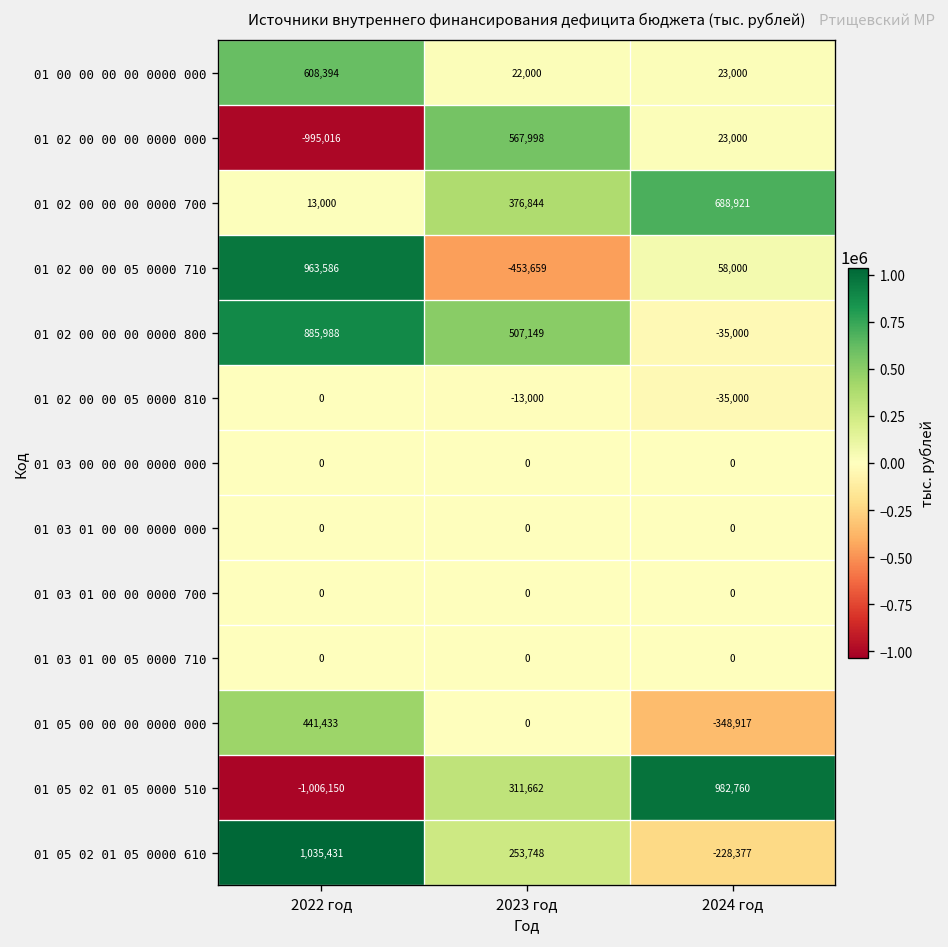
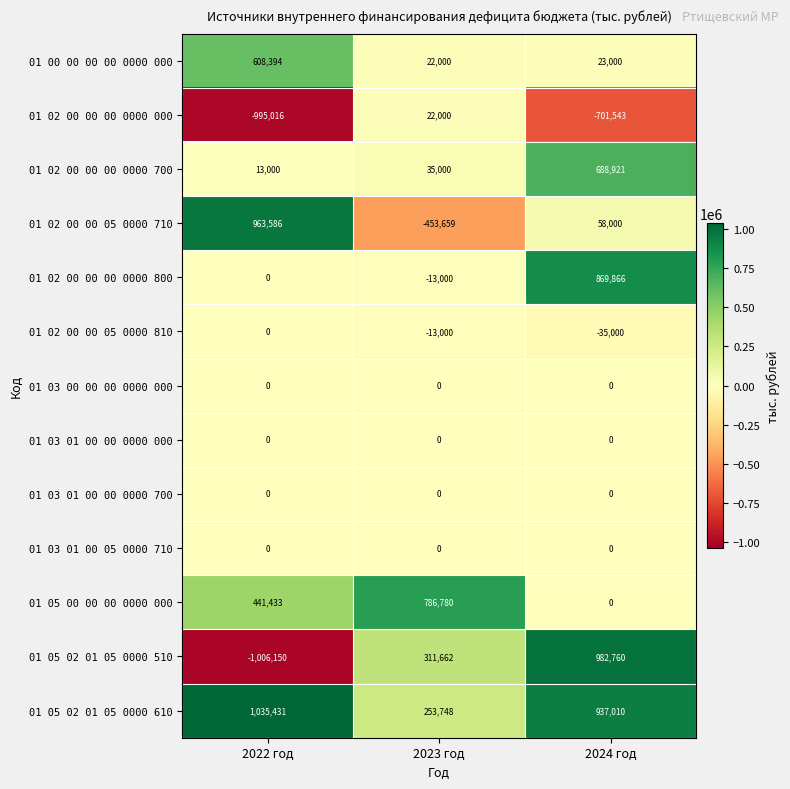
01 02 00 00 00 0000 000, 2023 год: 567,998 -> 22,000
01 02 00 00 00 0000 000, 2024 год: 23,000 -> -701,543
01 02 00 00 00 0000 700, 2023 год: 376,844 -> 35,000
01 02 00 00 00 0000 800, 2022 год: 885,988 -> 0
01 02 00 00 00 0000 800, 2023 год: 507,149 -> -13,000
01 02 00 00 00 0000 800, 2024 год: -35,000 -> 869,866
01 05 00 00 00 0000 000, 2023 год: 0 -> 786,780
01 05 00 00 00 0000 000, 2024 год: -348,917 -> 0
01 05 02 01 05 0000 610, 2024 год: -228,377 -> 937,010
